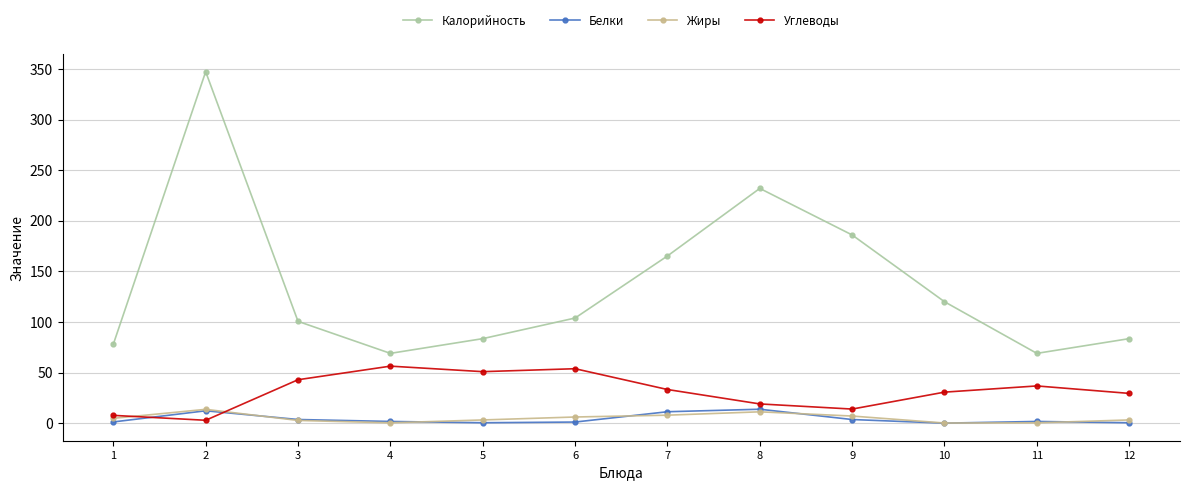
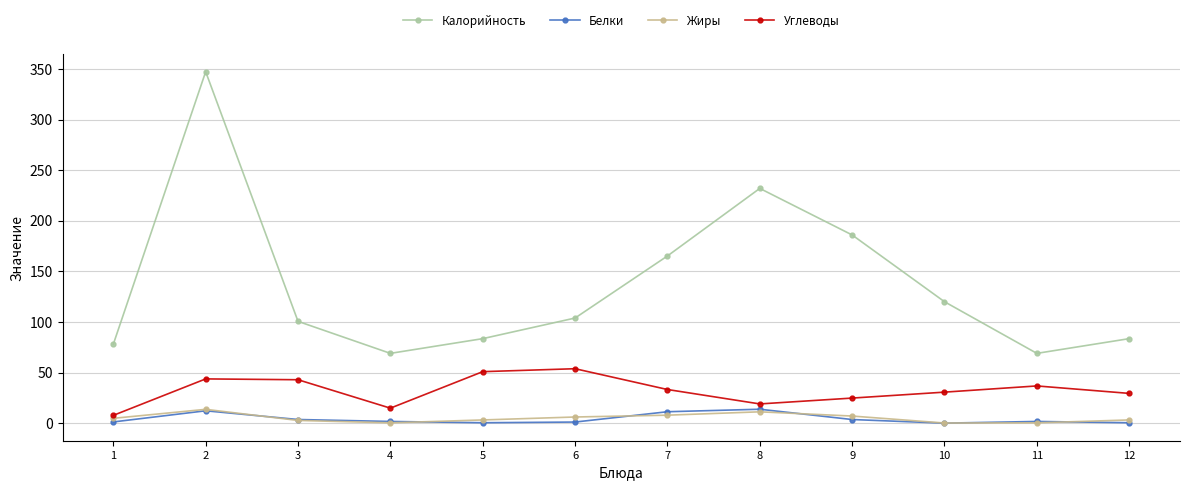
Углеводы, 2: 3 -> 44
Углеводы, 4: 56 -> 15
Углеводы, 9: 14 -> 25
